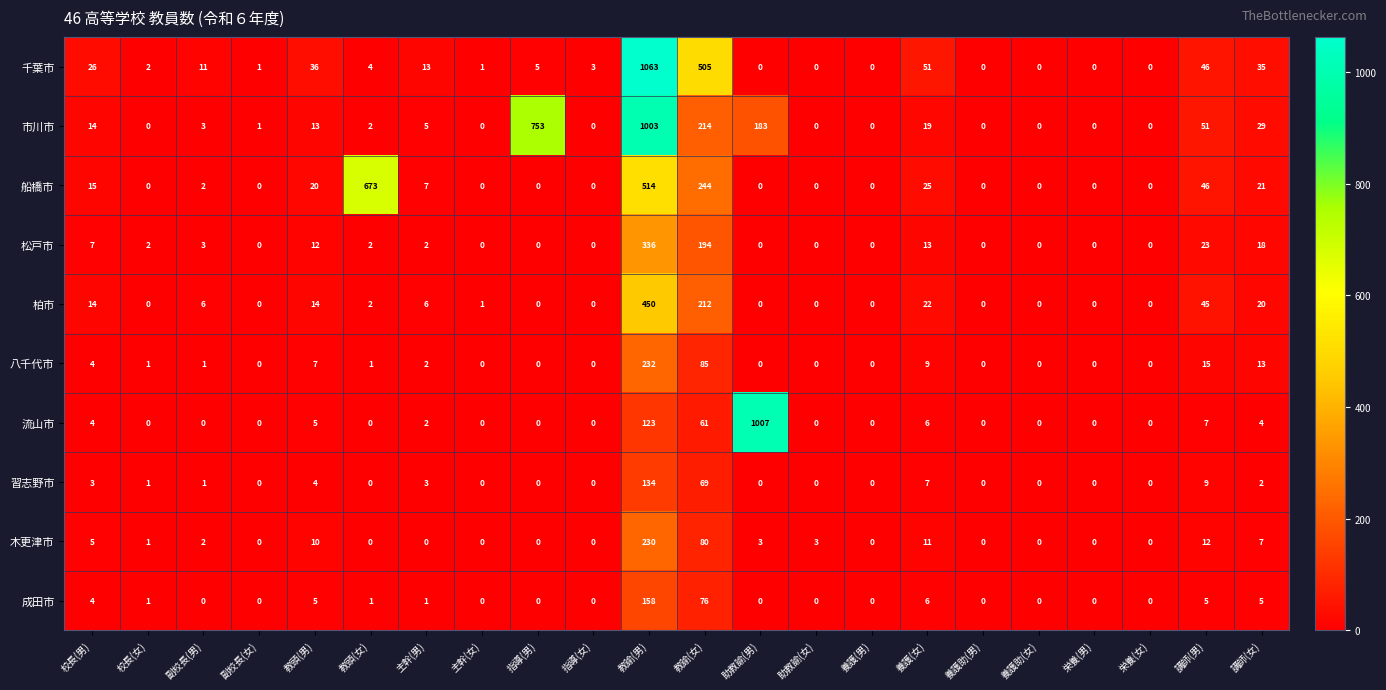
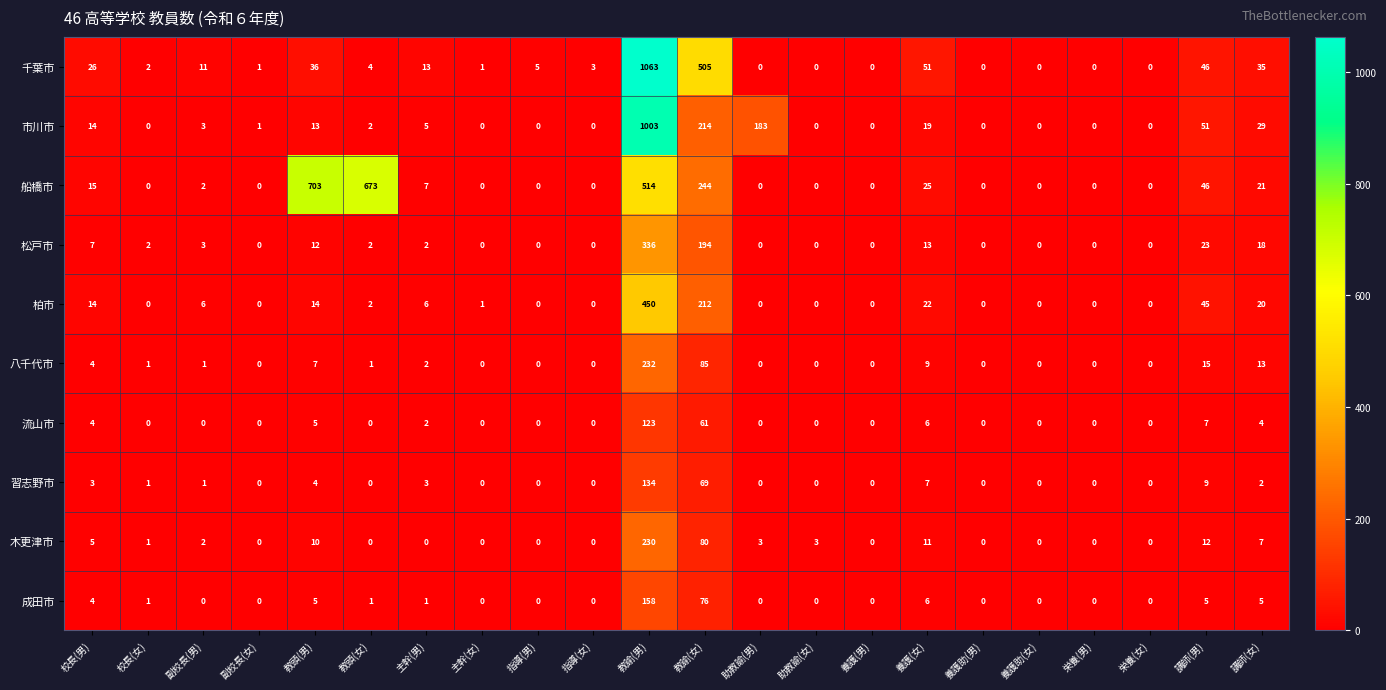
市川市, 指導(男): 753 -> 0
船橋市, 教頭(男): 20 -> 703
流山市, 助教諭(男): 1007 -> 0
